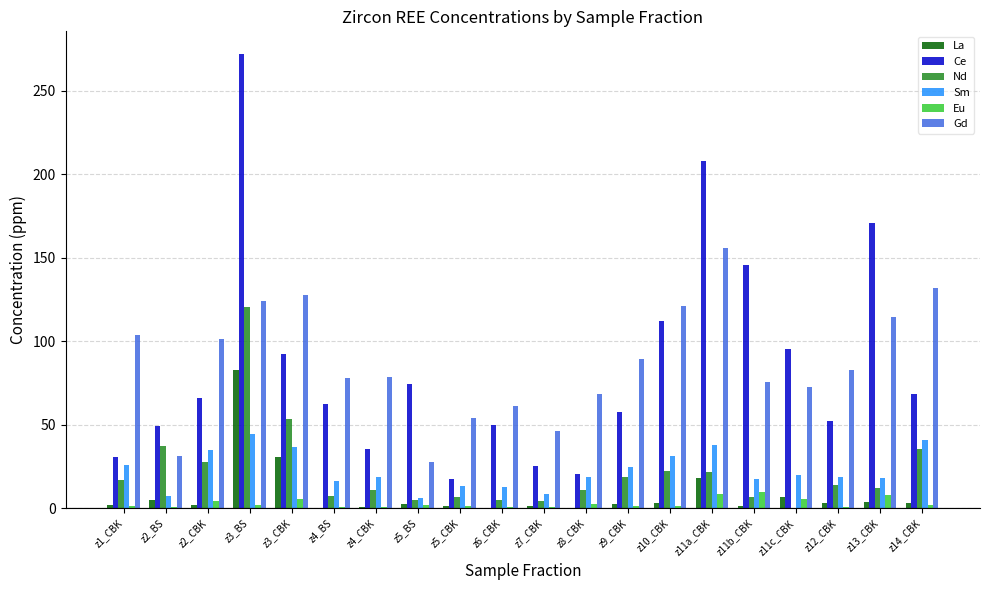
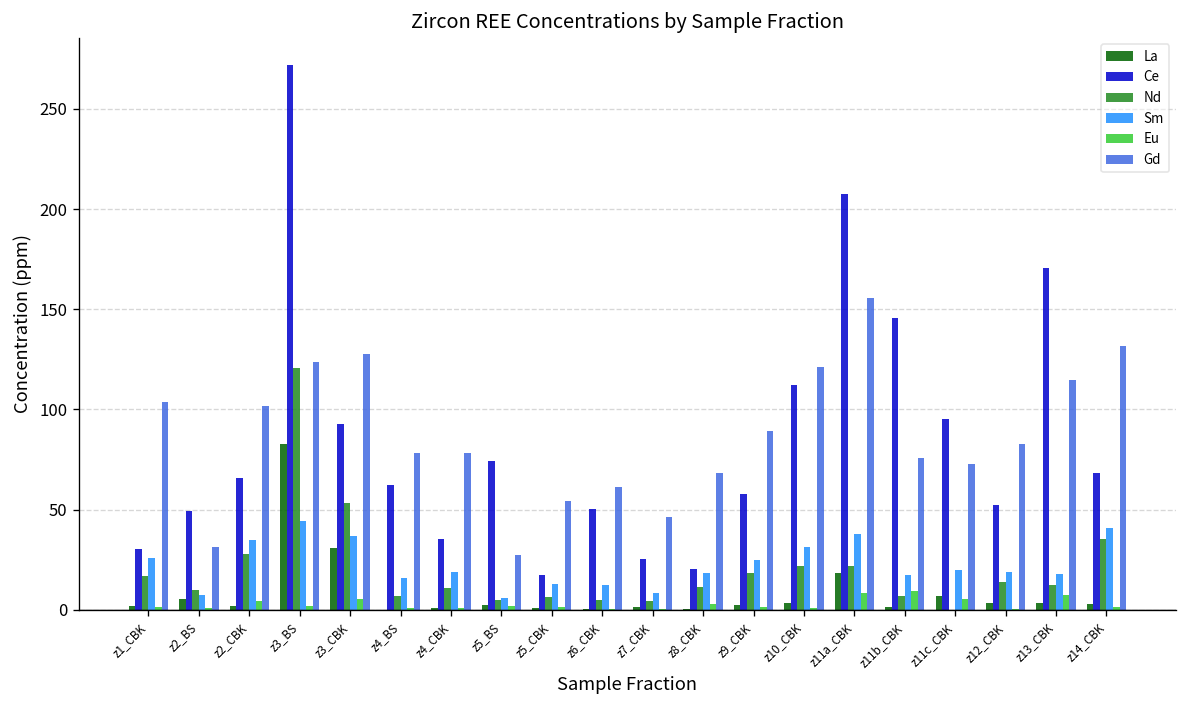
Nd, z2_BS: 37 -> 10
